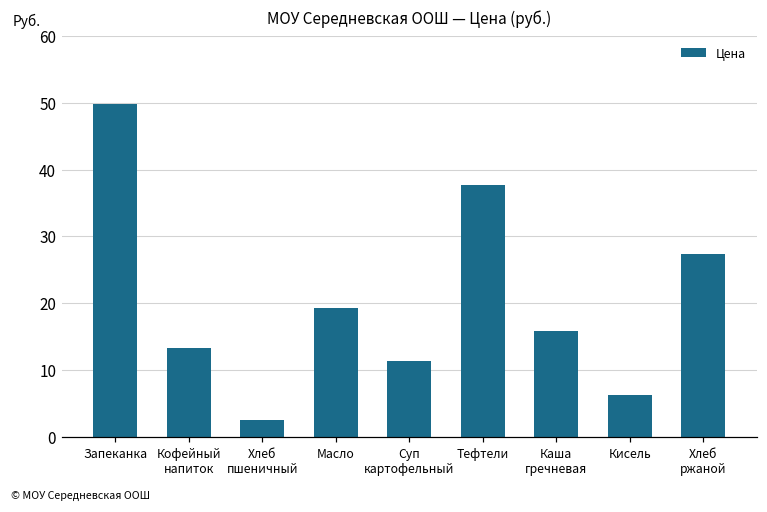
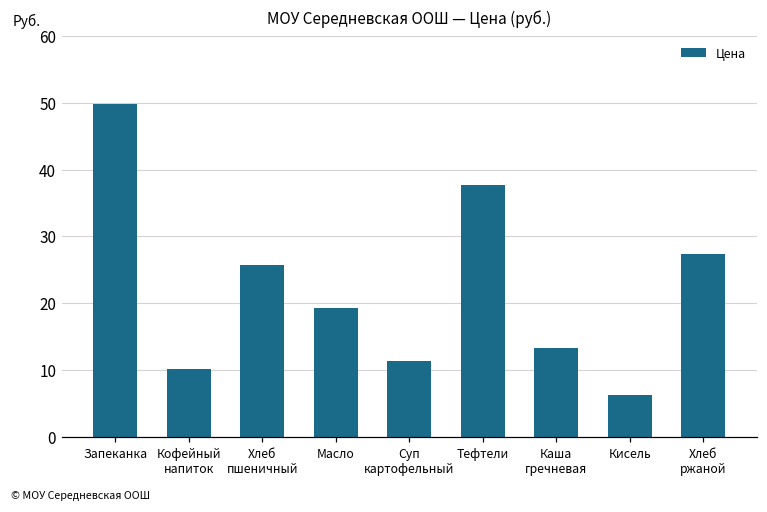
Кофейный напиток: 13 -> 10
Хлеб пшеничный: 2 -> 26
Каша гречневая: 16 -> 13
